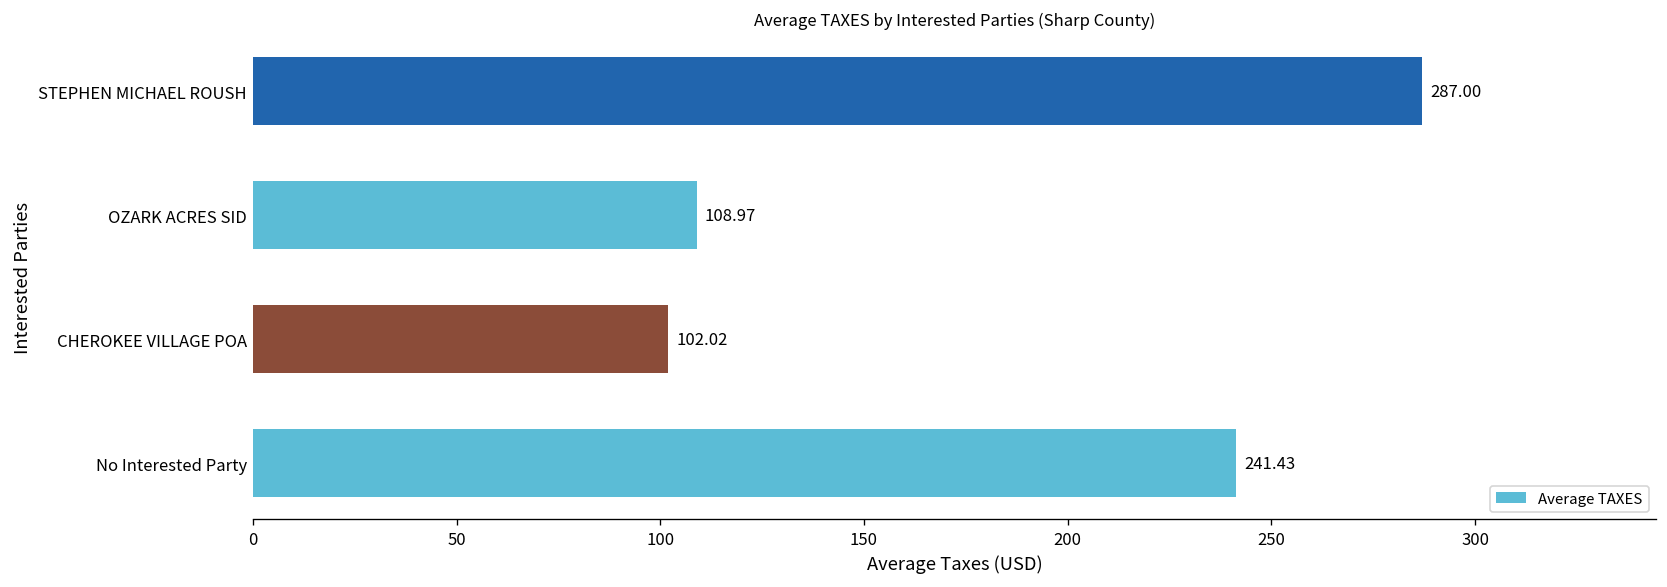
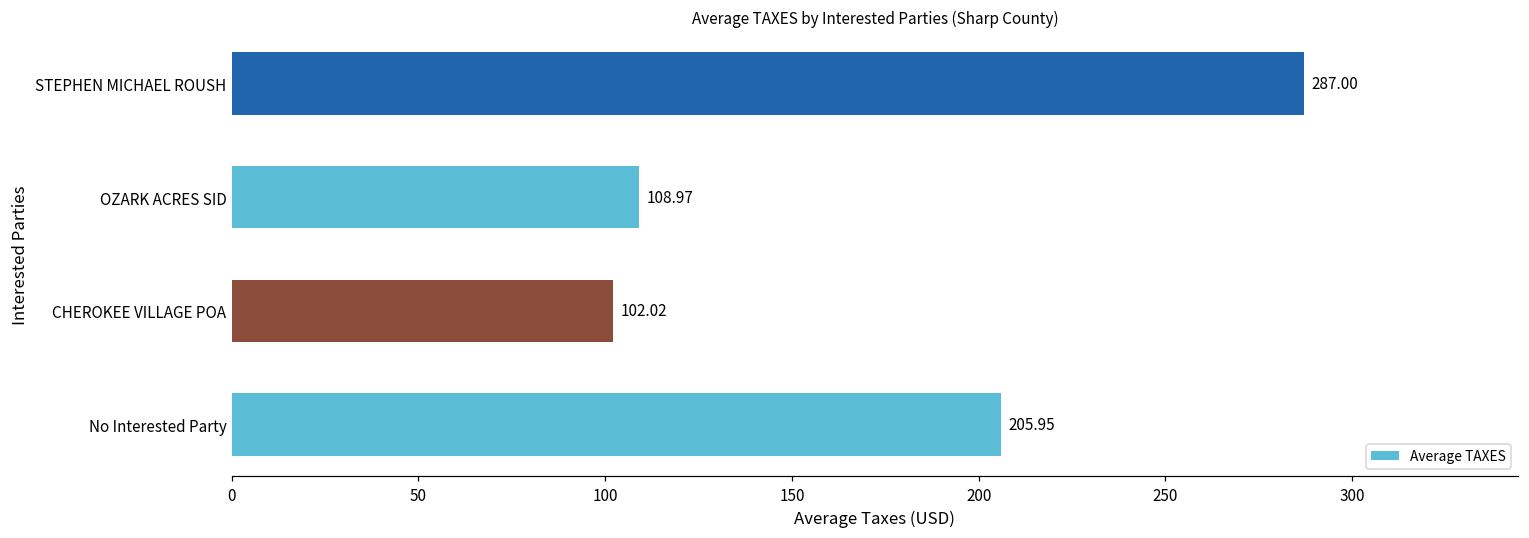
No Interested Party: 241.43 -> 205.95
